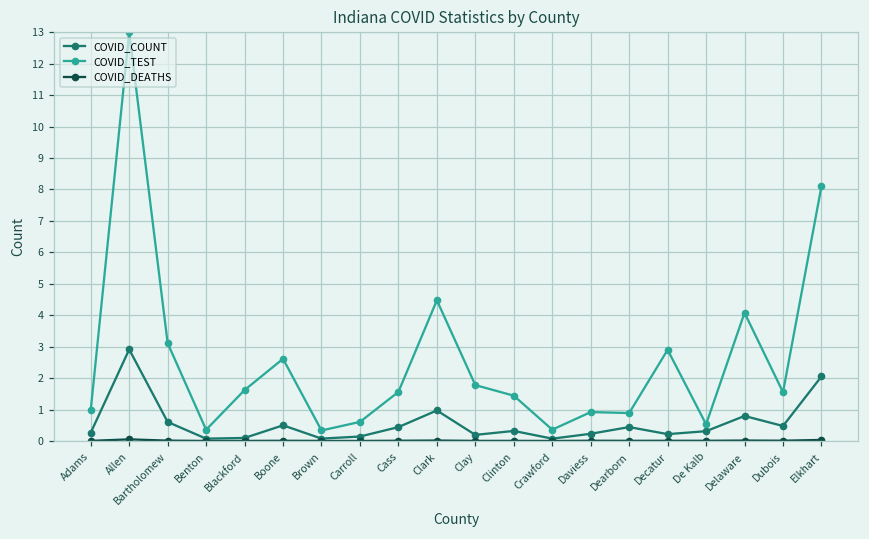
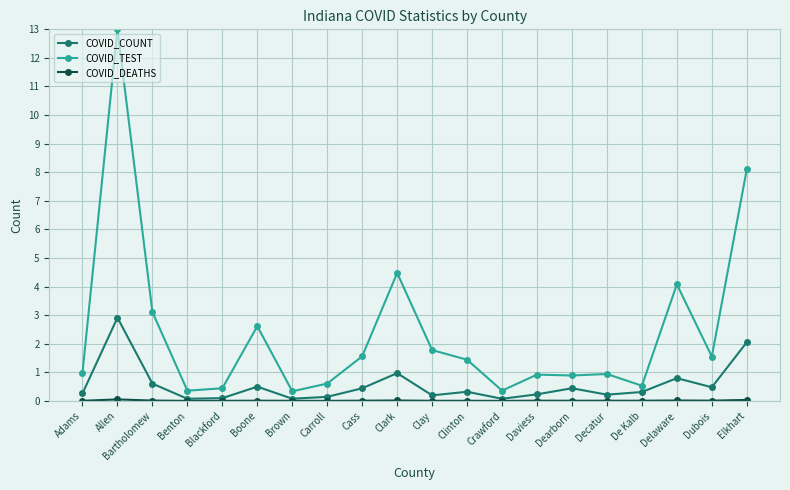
COVID_TEST, Blackford: 1.6 -> 0.4
COVID_TEST, Decatur: 2.9 -> 0.9
